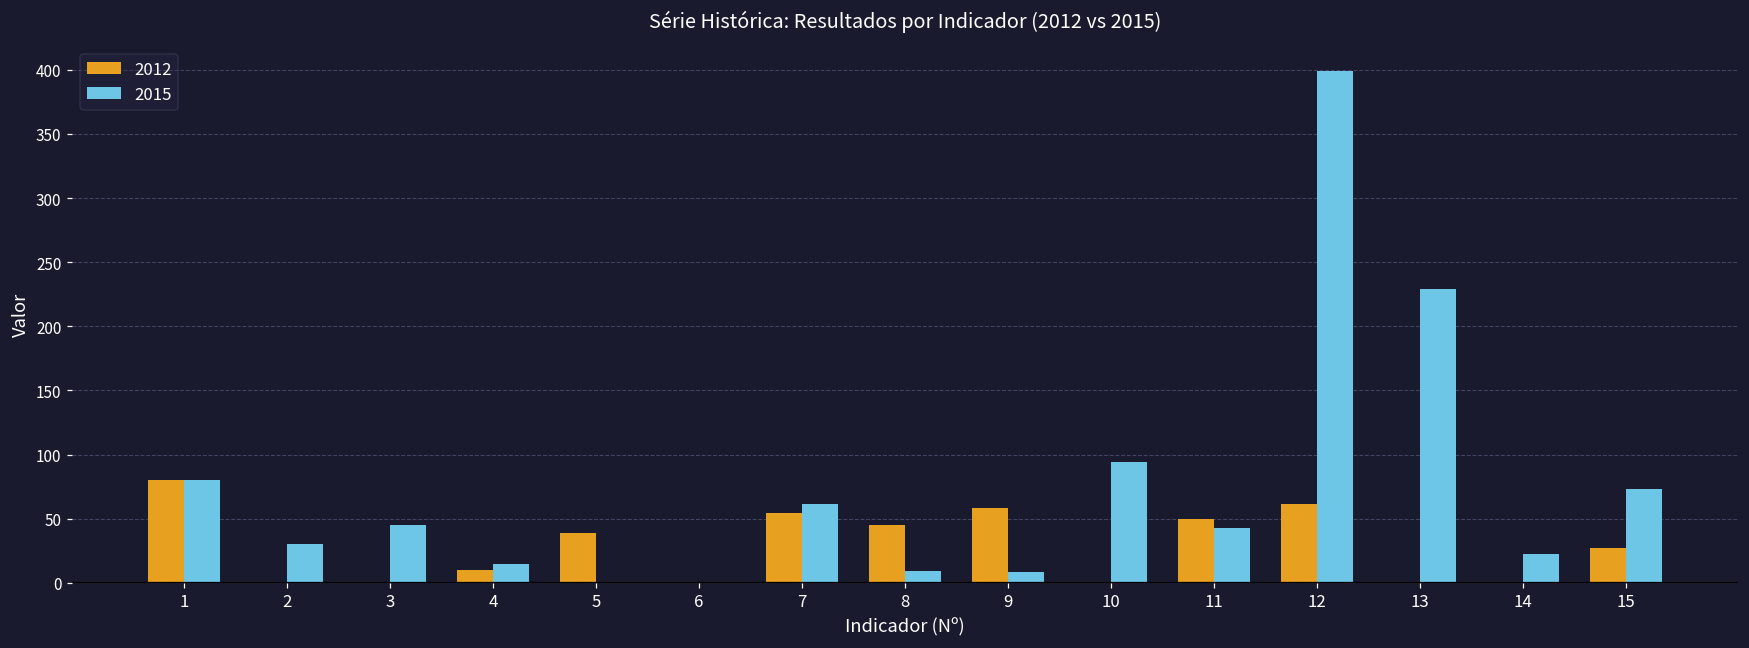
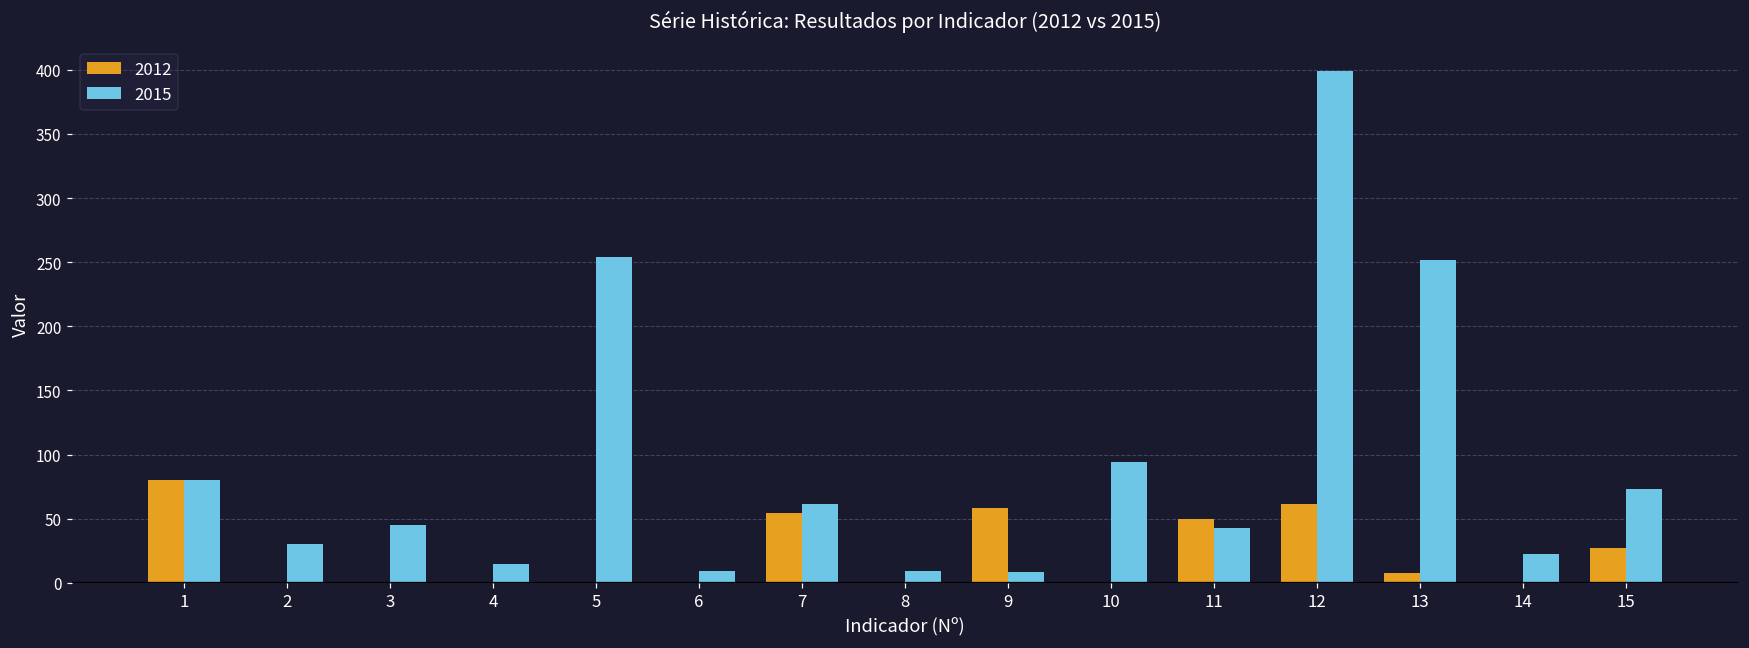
2012, 4: 10 -> 0
2012, 5: 39 -> 0
2015, 5: 1 -> 254
2015, 6: 0 -> 9
2012, 8: 45 -> 0
2012, 13: 0 -> 8
2015, 13: 229 -> 252
